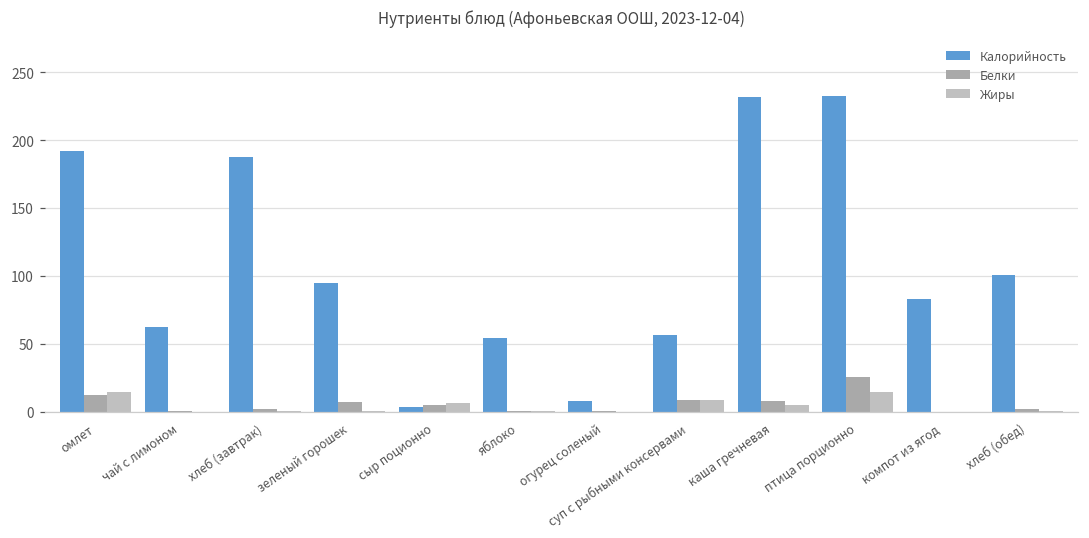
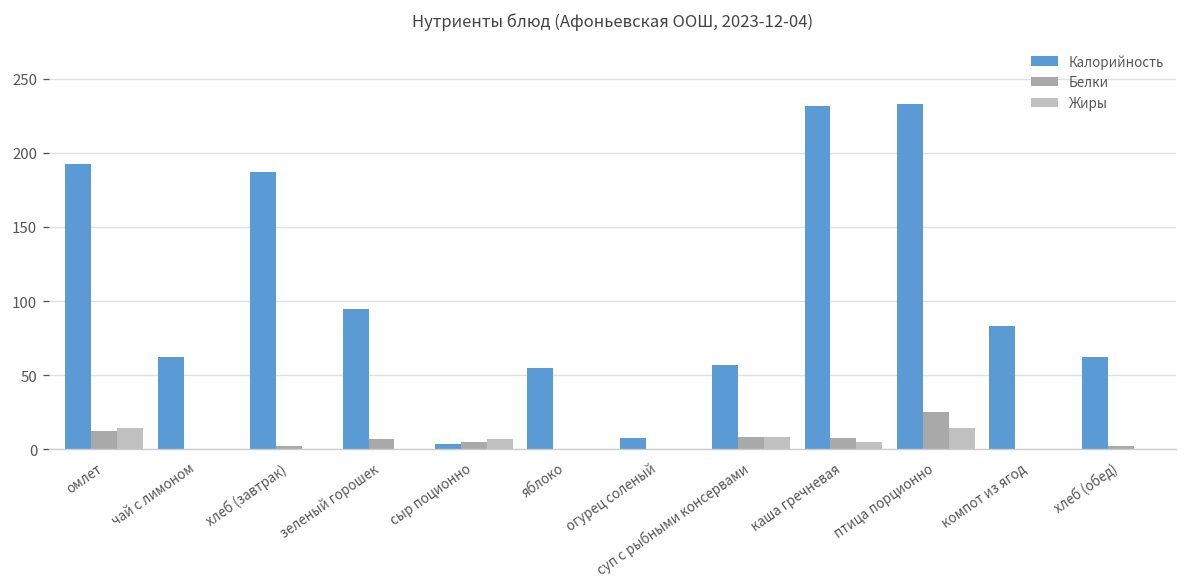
Калорийность, хлеб (обед): 100 -> 63
